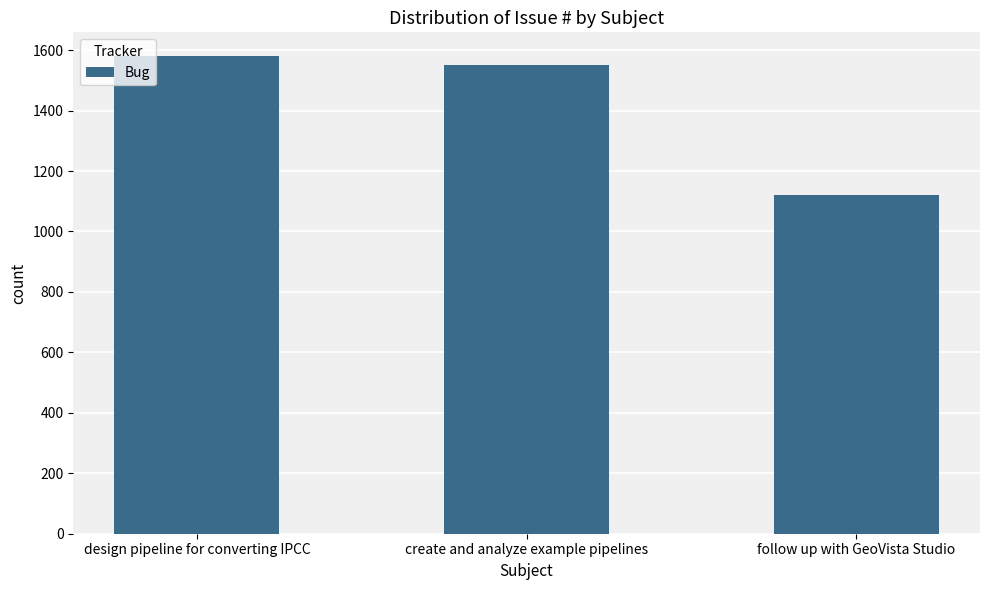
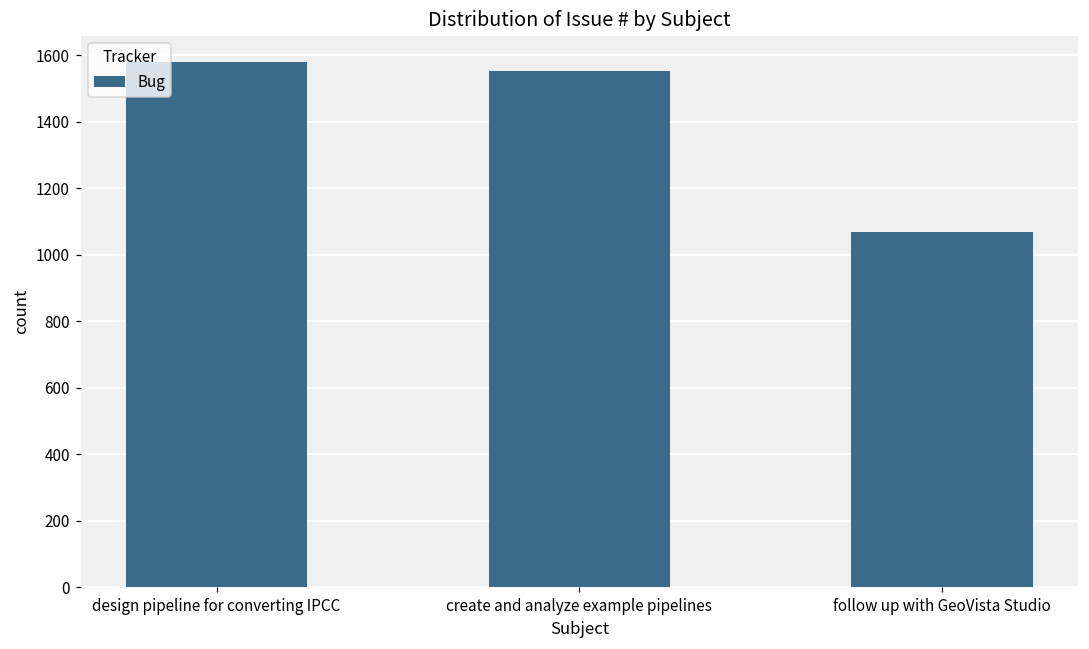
follow up with GeoVista Studio: 1120 -> 1070
